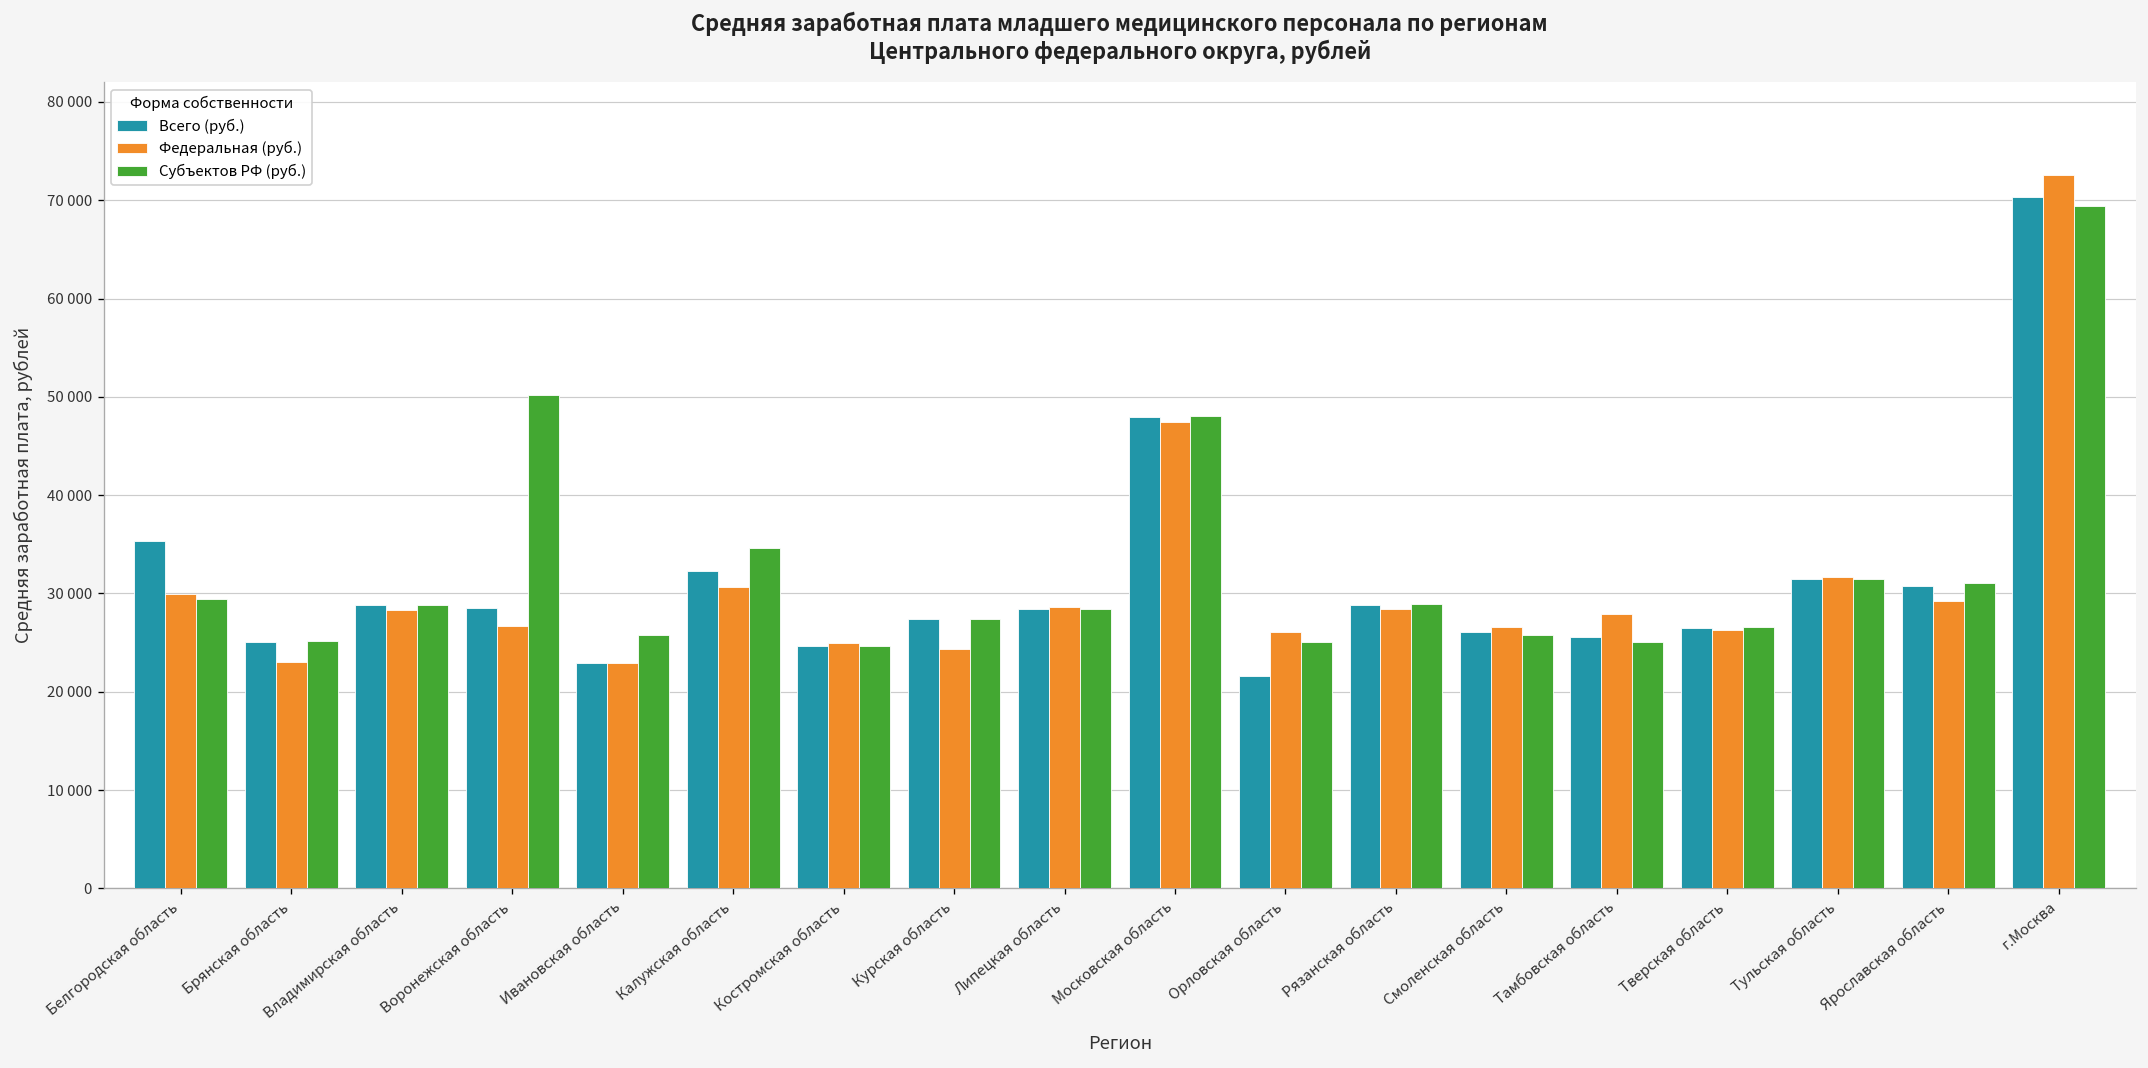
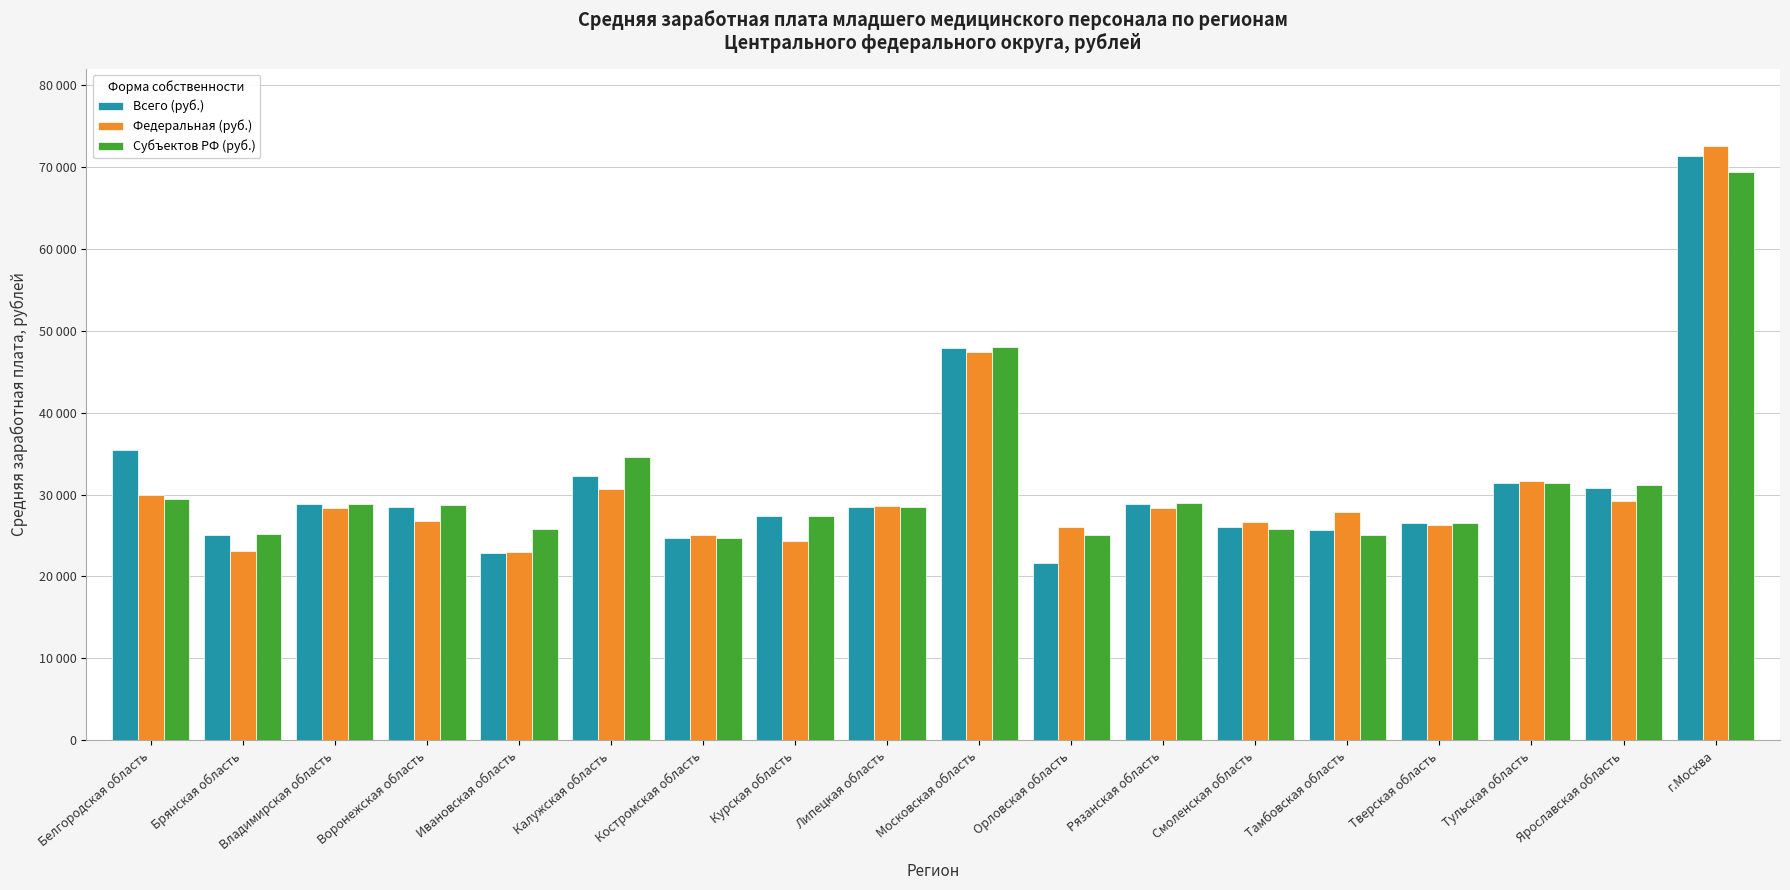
Субъектов РФ (руб.), Воронежская область: 50000 -> 29000
Всего (руб.), г.Москва: 70000 -> 71000
